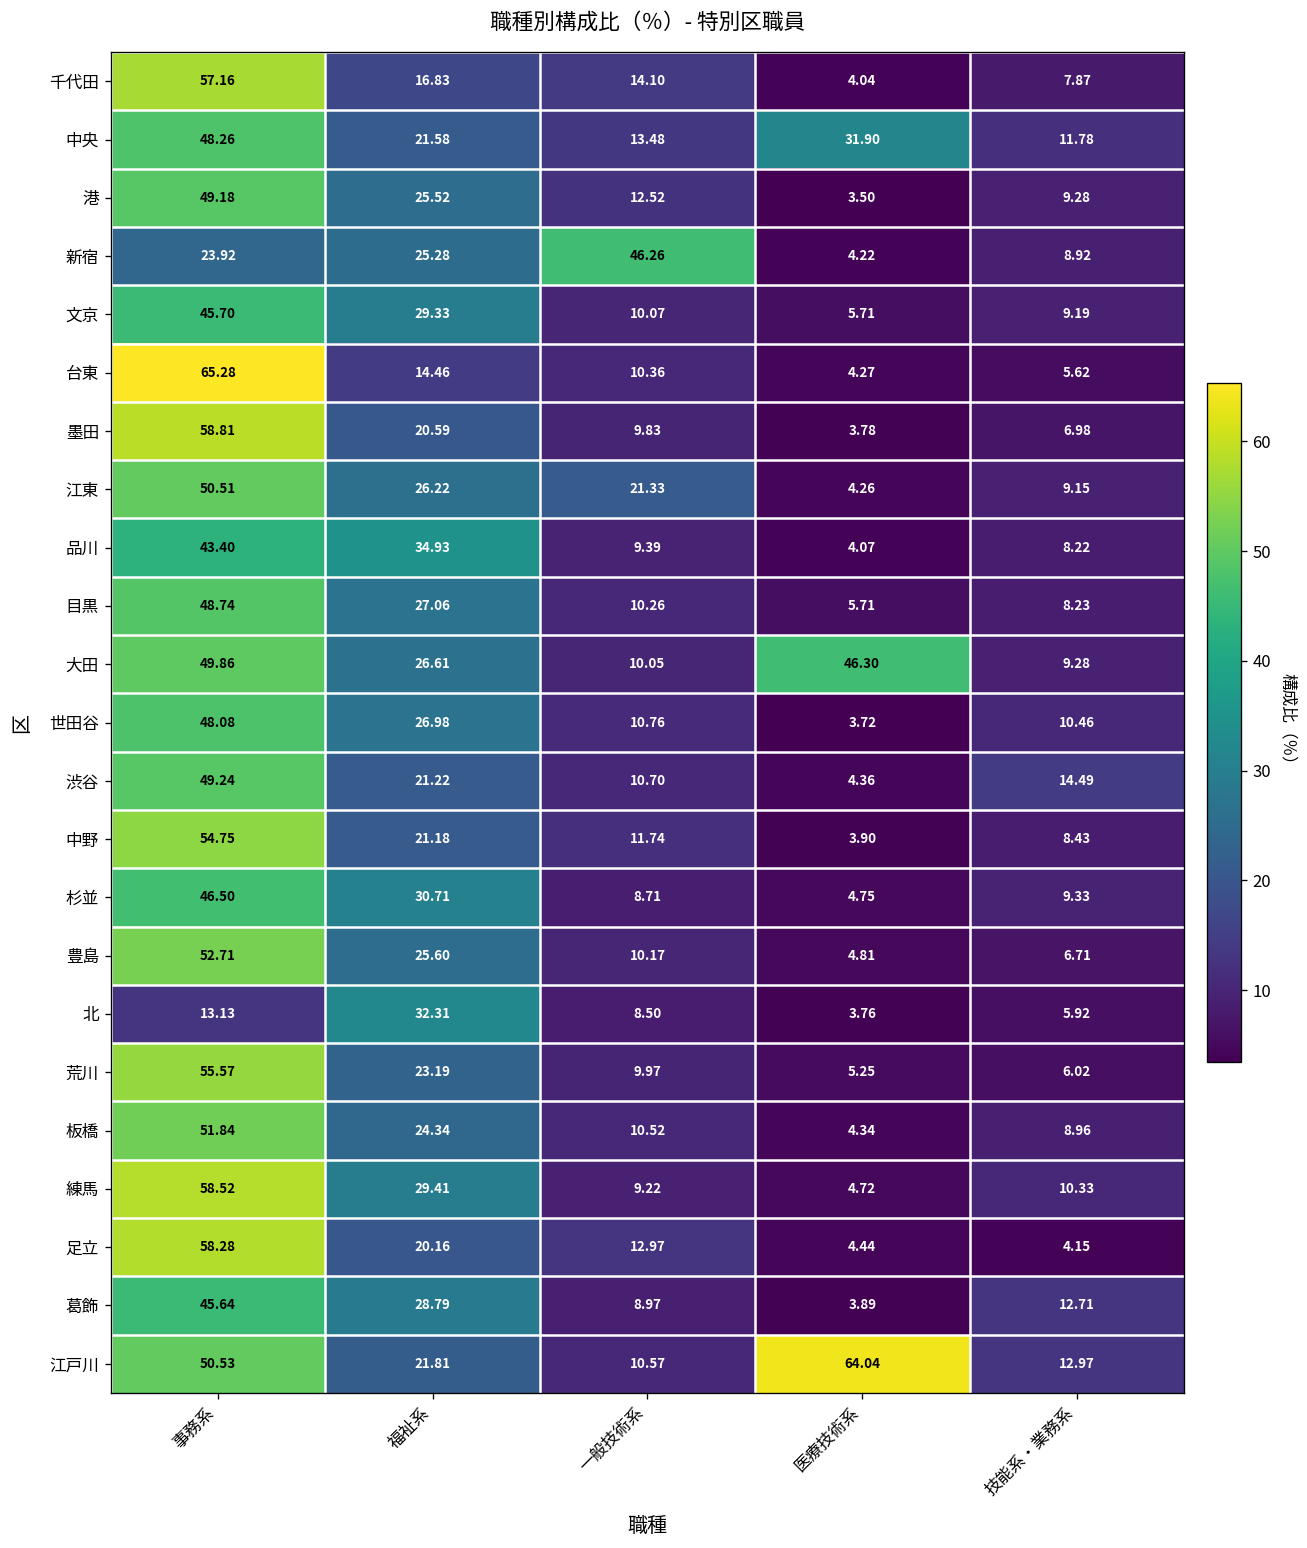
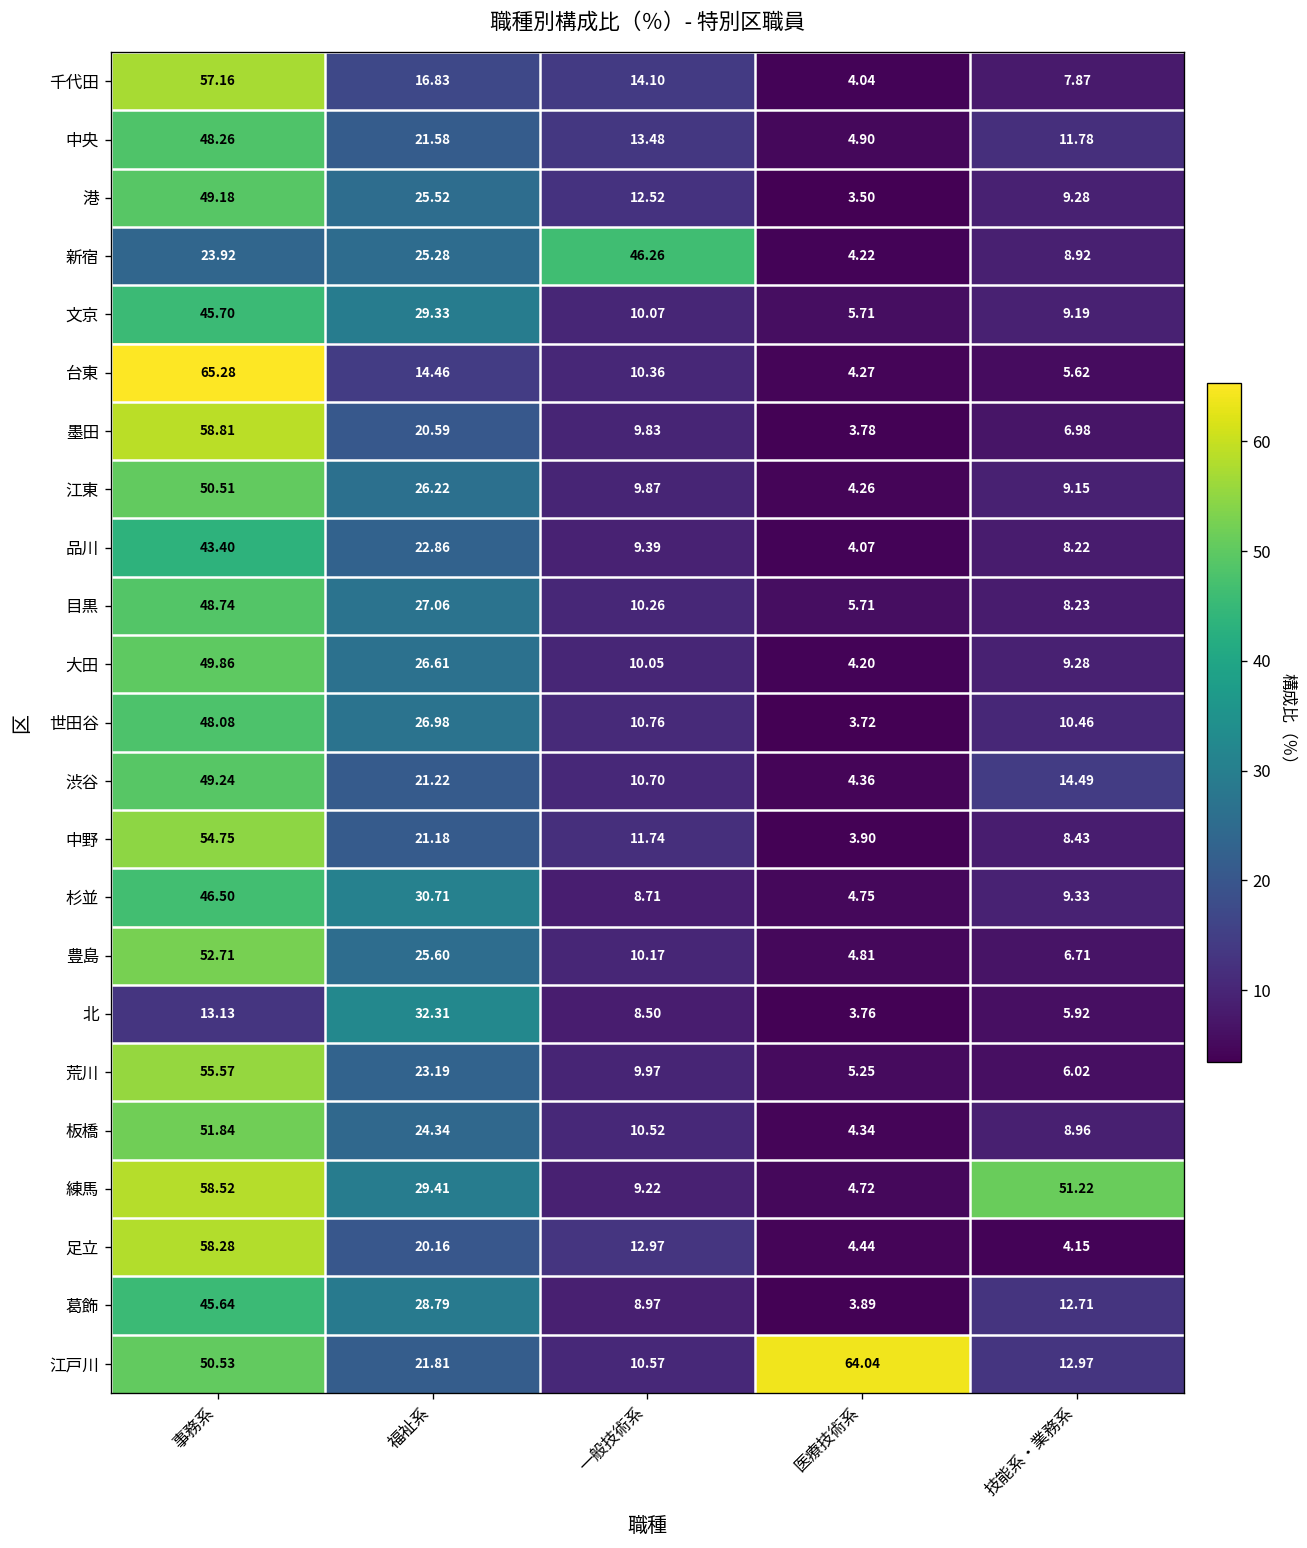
中央, 医療技術系: 31.90 -> 4.90
江東, 一般技術系: 21.33 -> 9.87
品川, 福祉系: 34.93 -> 22.86
大田, 医療技術系: 46.30 -> 4.20
練馬, 技能系・業務系: 10.33 -> 51.22
